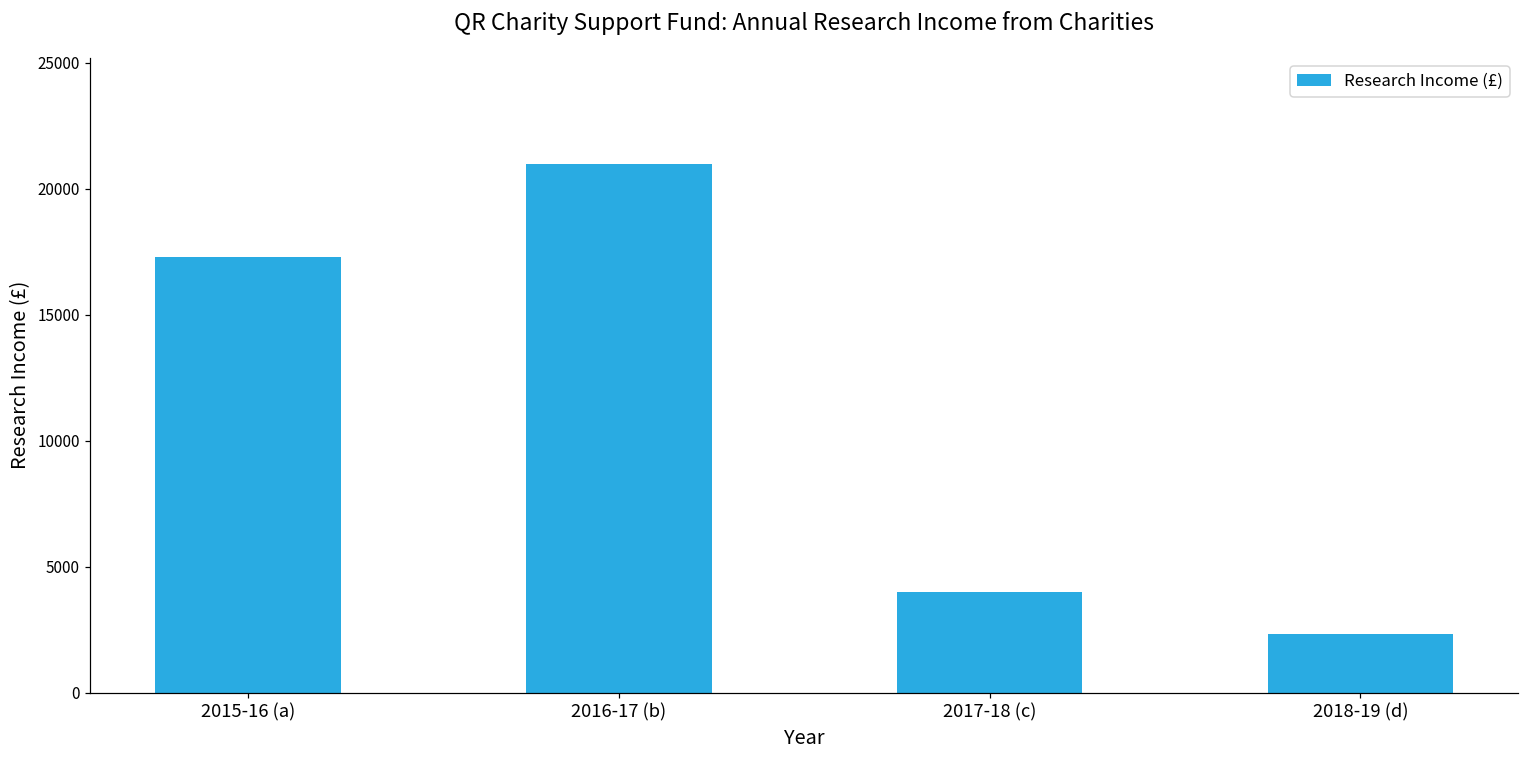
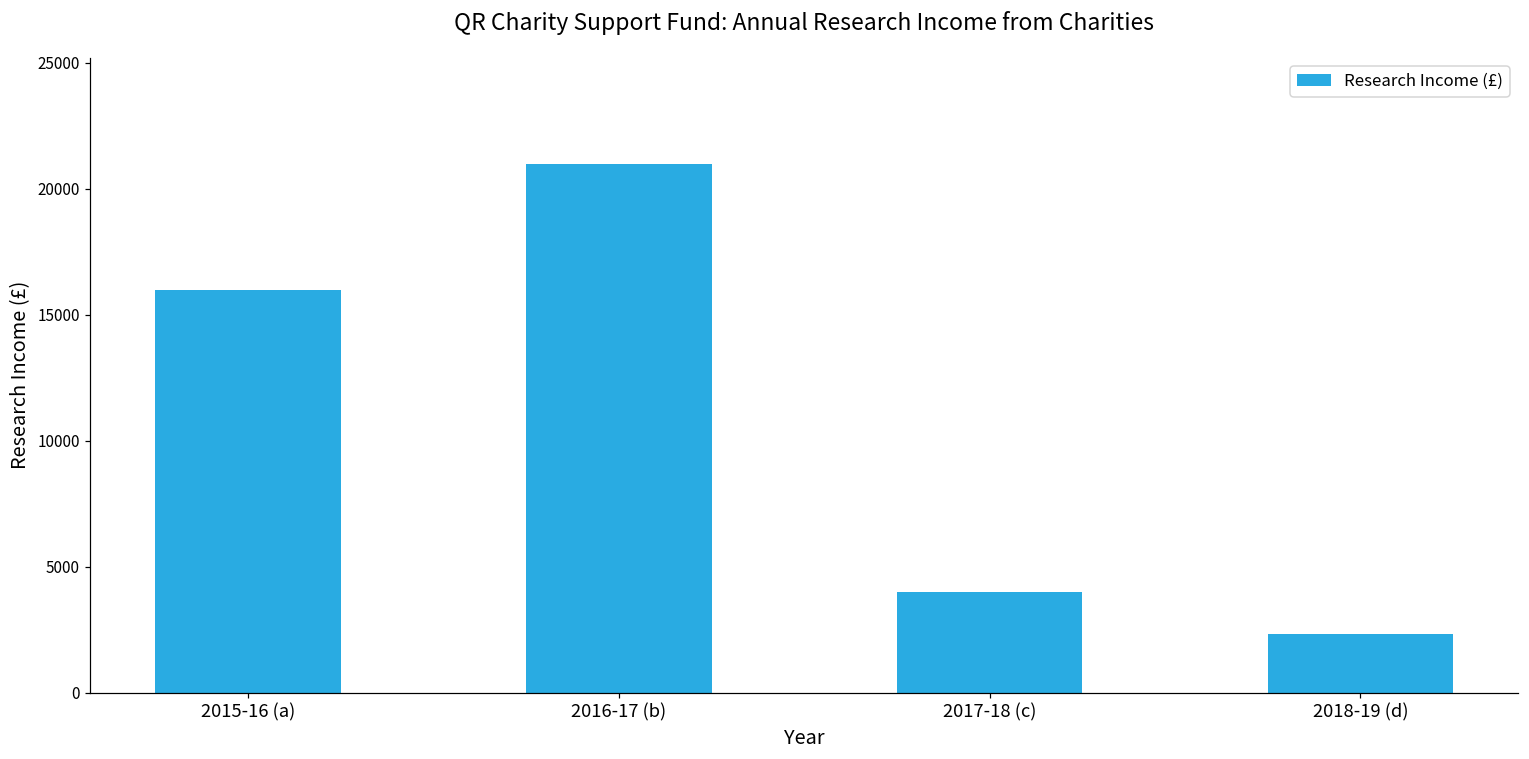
2015-16 (a): 17300 -> 16000
